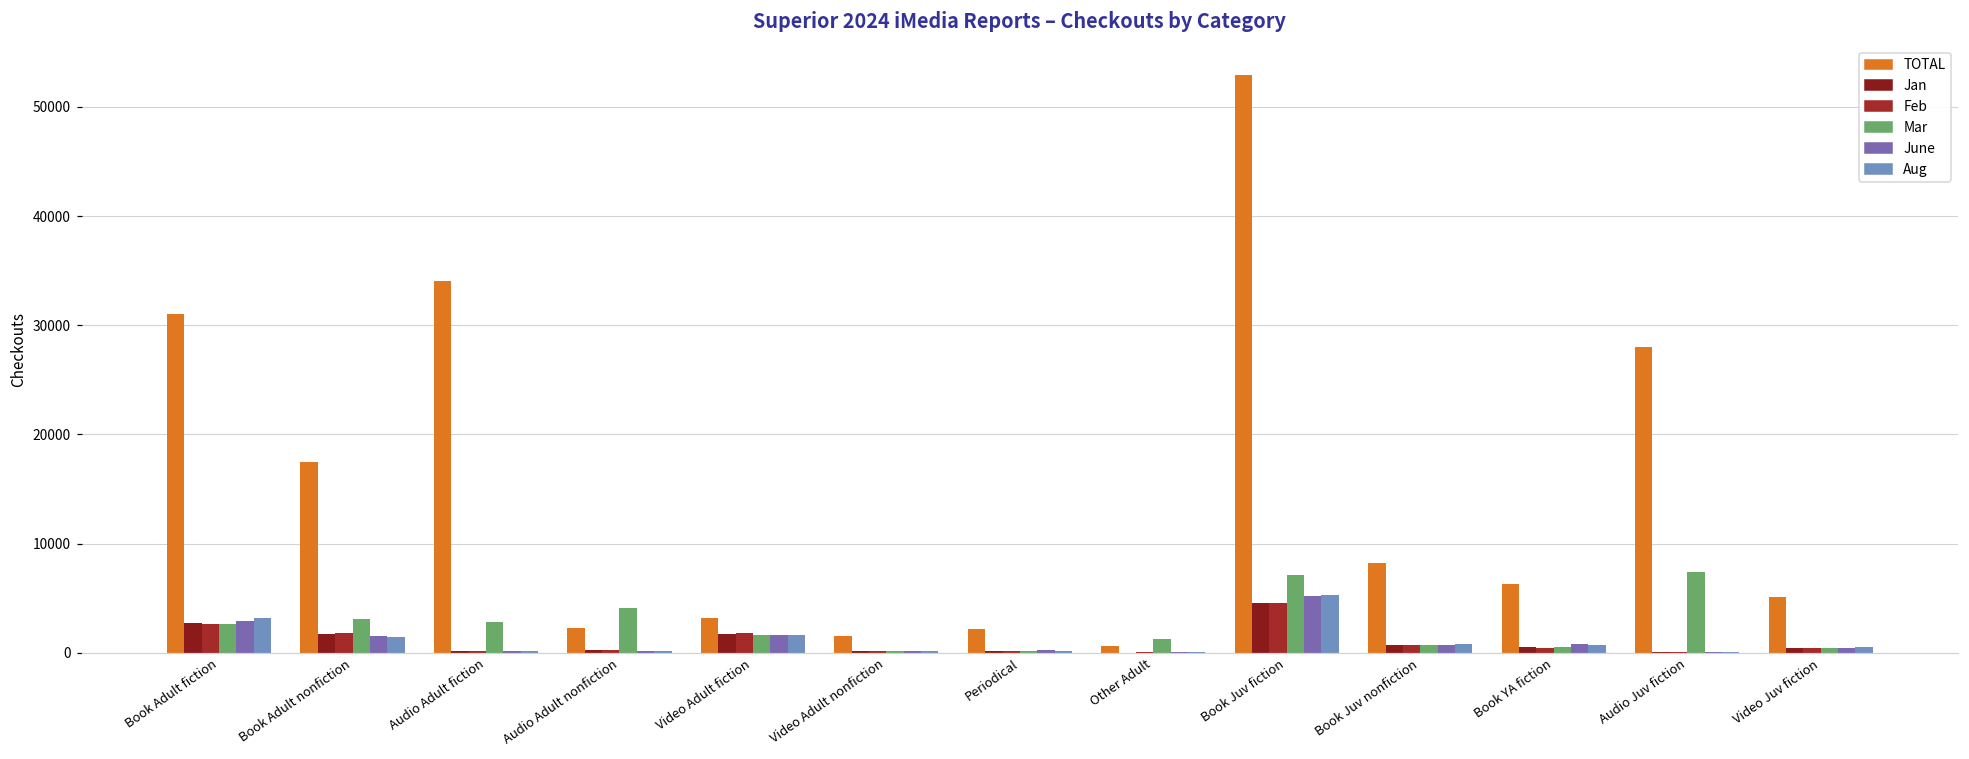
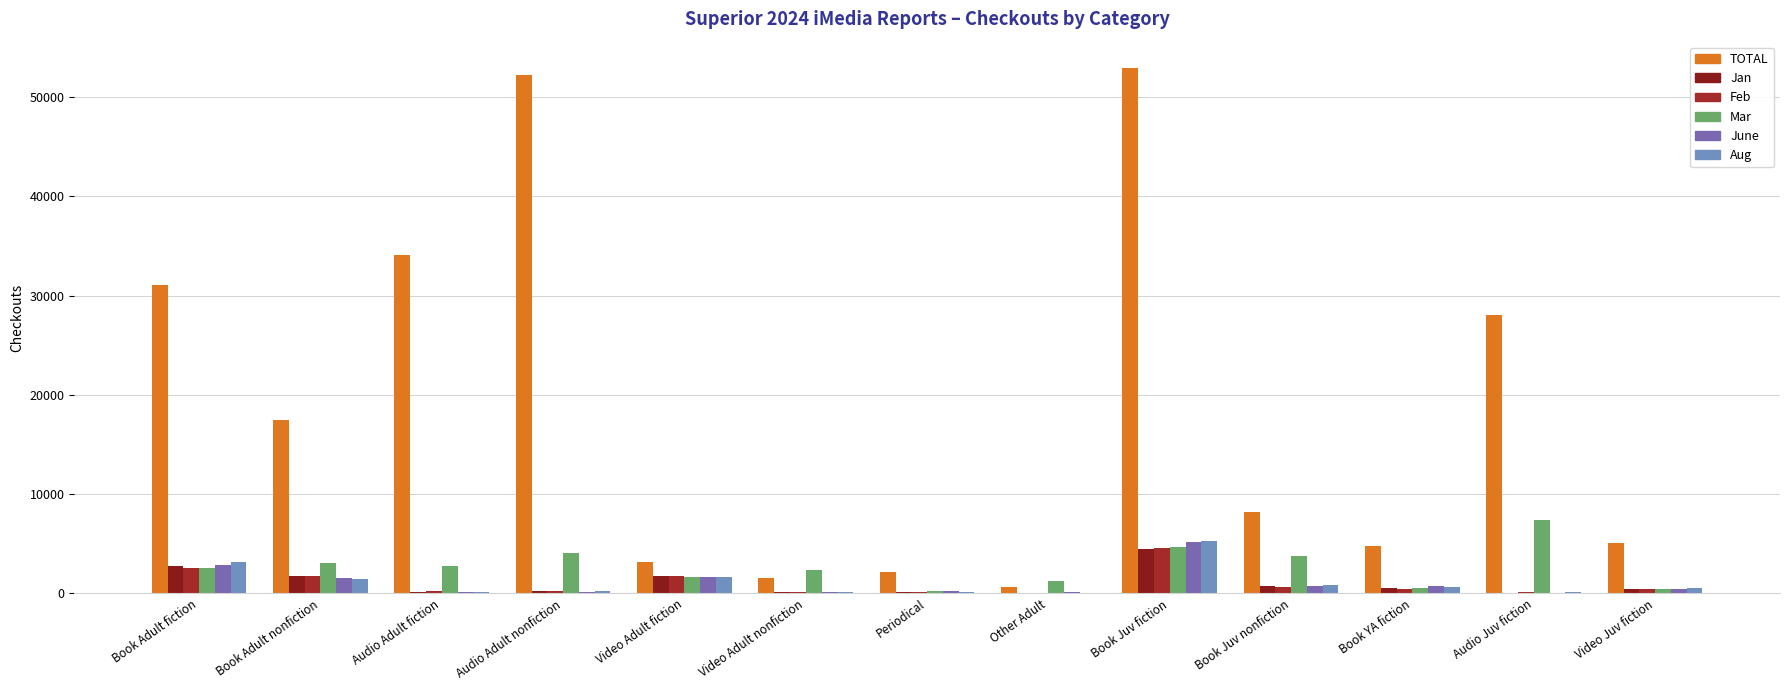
TOTAL, Audio Adult nonfiction: 2000 -> 52000
Mar, Video Adult nonfiction: 0 -> 2000
Mar, Book Juv fiction: 7000 -> 5000
Mar, Book Juv nonfiction: 1000 -> 4000
TOTAL, Book YA fiction: 6000 -> 5000
